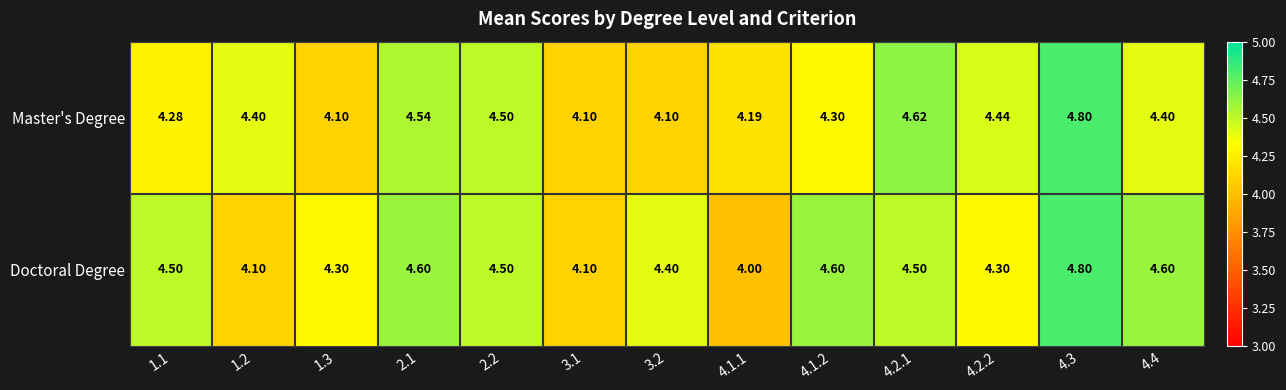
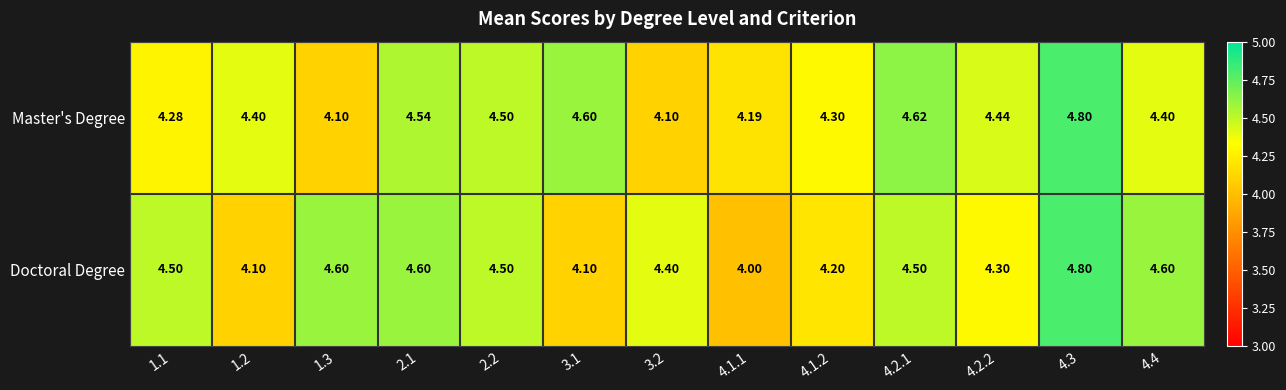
Master's Degree, 3.1: 4.10 -> 4.60
Doctoral Degree, 1.3: 4.30 -> 4.60
Doctoral Degree, 4.1.2: 4.60 -> 4.20
